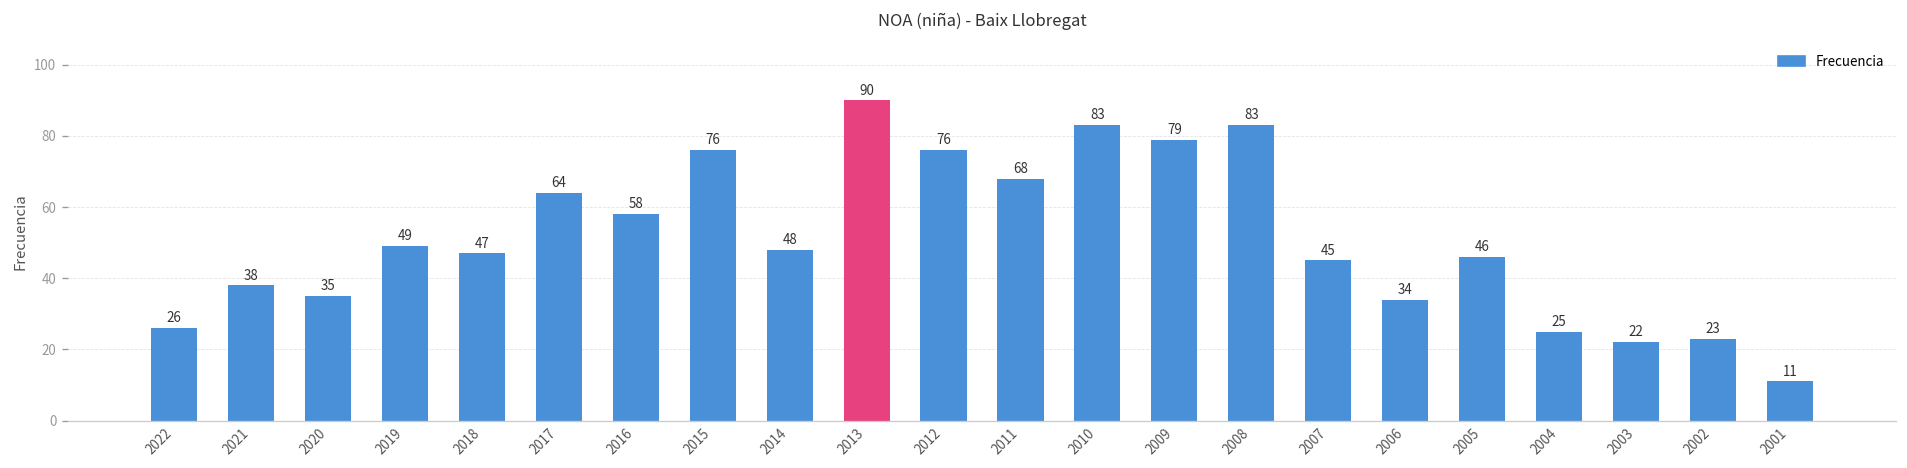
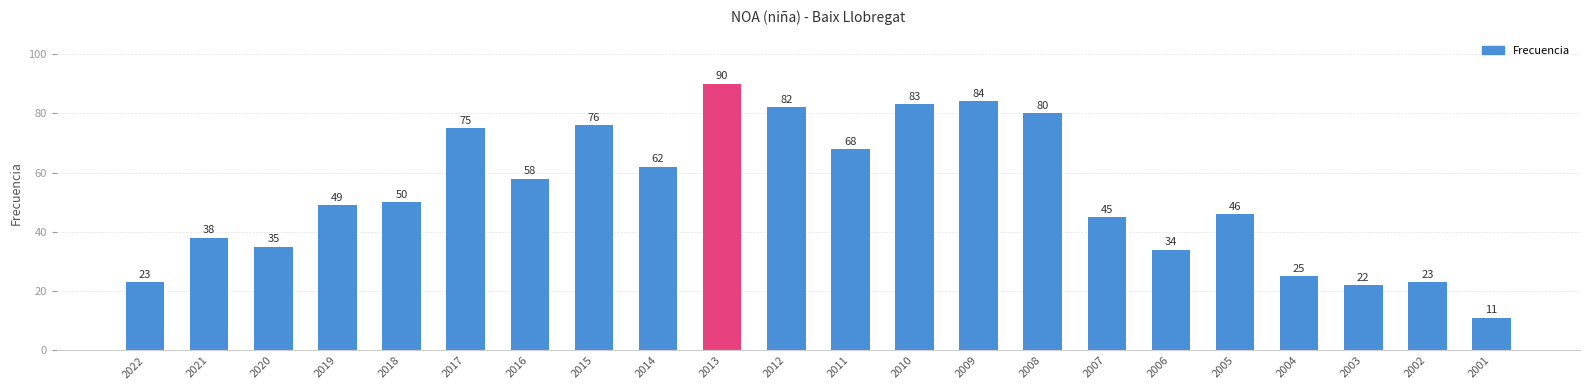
2022: 26 -> 23
2018: 47 -> 50
2017: 64 -> 75
2014: 48 -> 62
2012: 76 -> 82
2009: 79 -> 84
2008: 83 -> 80
